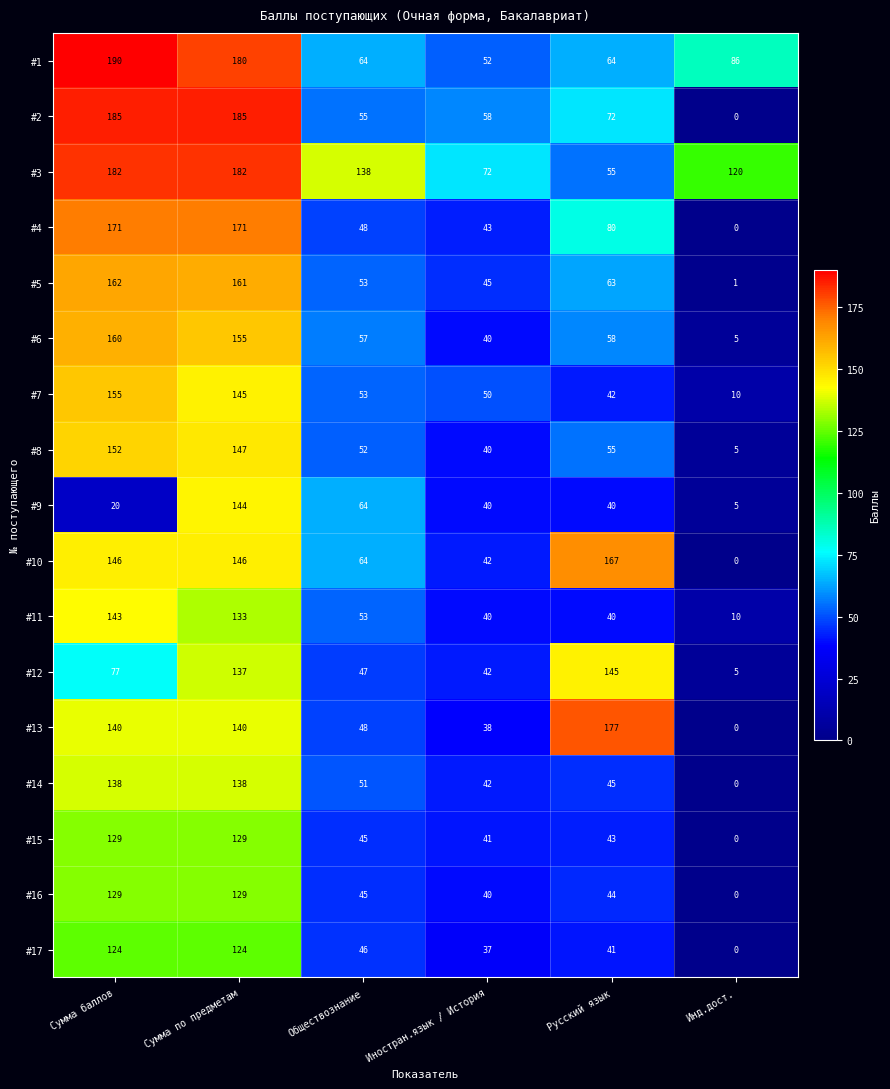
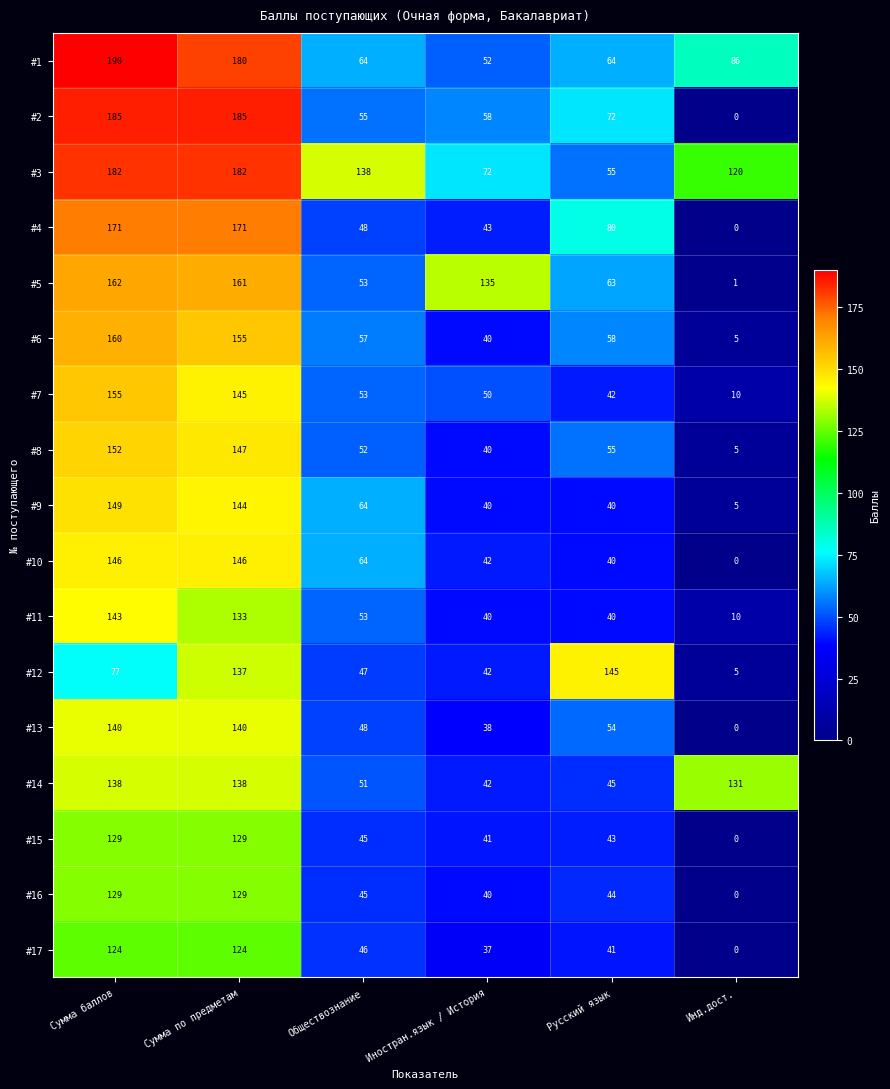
#5, Иностран.язык / История: 45 -> 135
#9, Сумма баллов: 20 -> 149
#10, Русский язык: 167 -> 40
#13, Русский язык: 177 -> 54
#14, Инд.дост.: 0 -> 131
